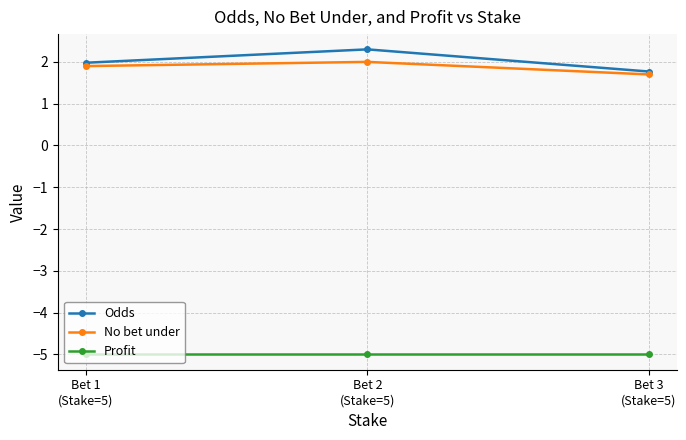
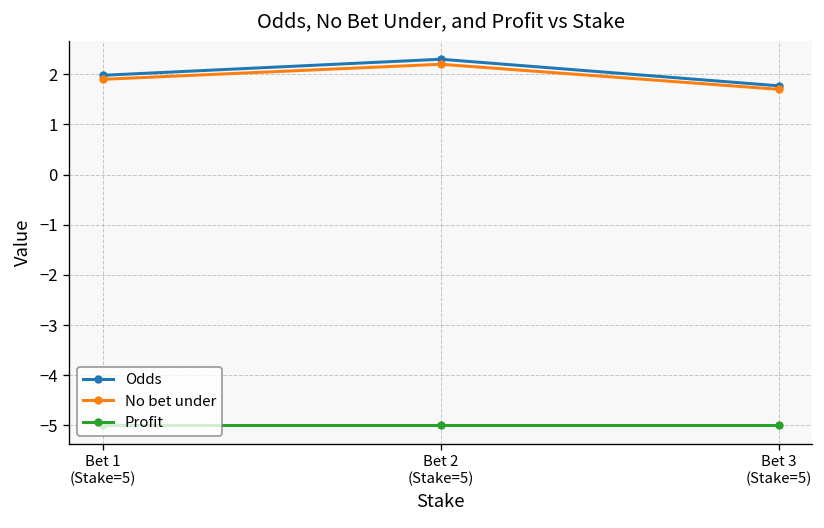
No bet under, Bet 2 (Stake=5): 2.0 -> 2.2
